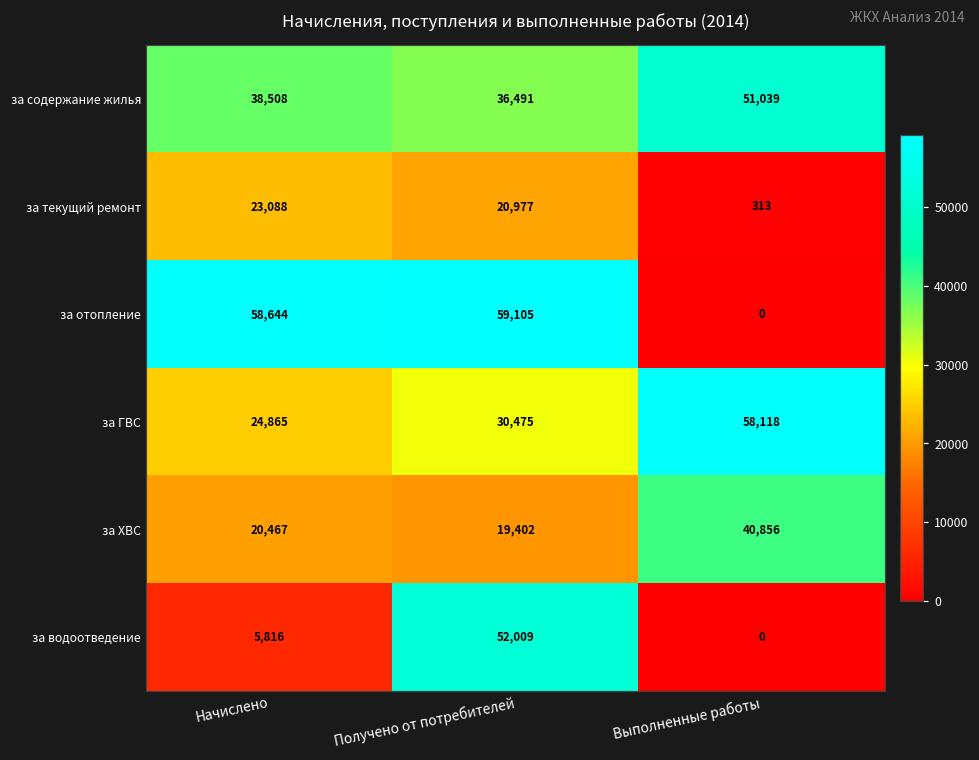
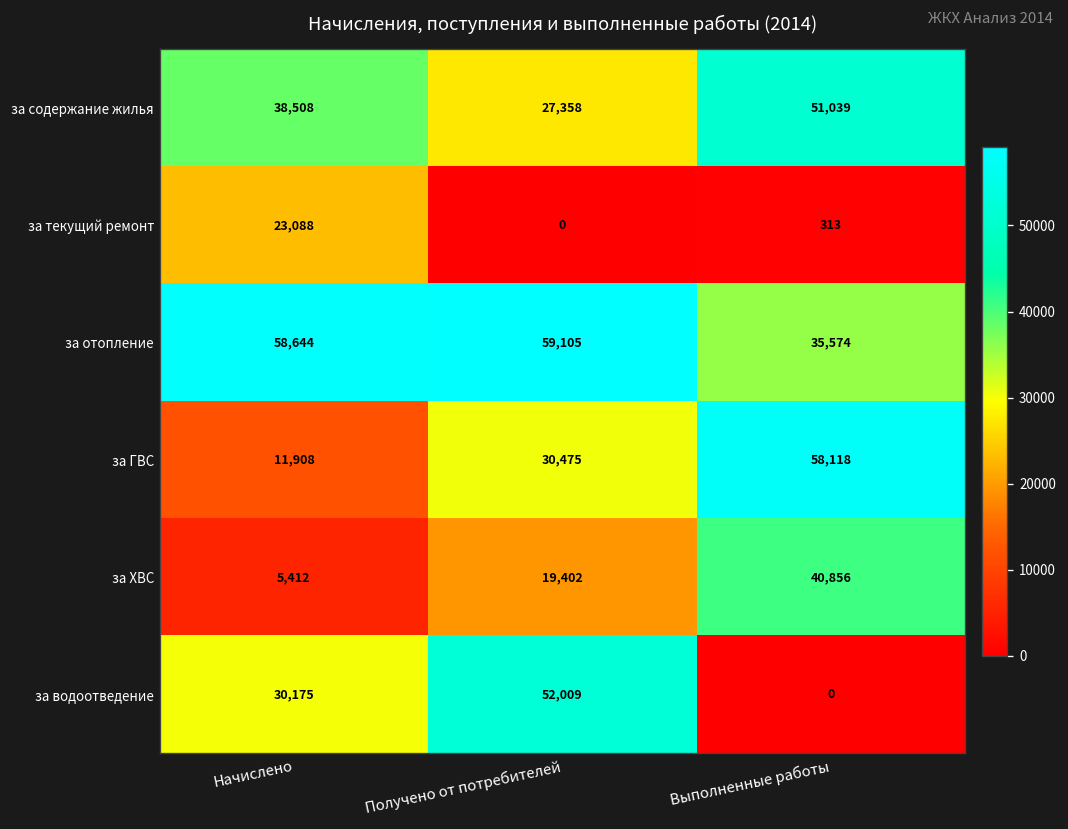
за содержание жилья, Получено от потребителей: 36,491 -> 27,358
за текущий ремонт, Получено от потребителей: 20,977 -> 0
за отопление, Выполненные работы: 0 -> 35,574
за ГВС, Начислено: 24,865 -> 11,908
за ХВС, Начислено: 20,467 -> 5,412
за водоотведение, Начислено: 5,816 -> 30,175
